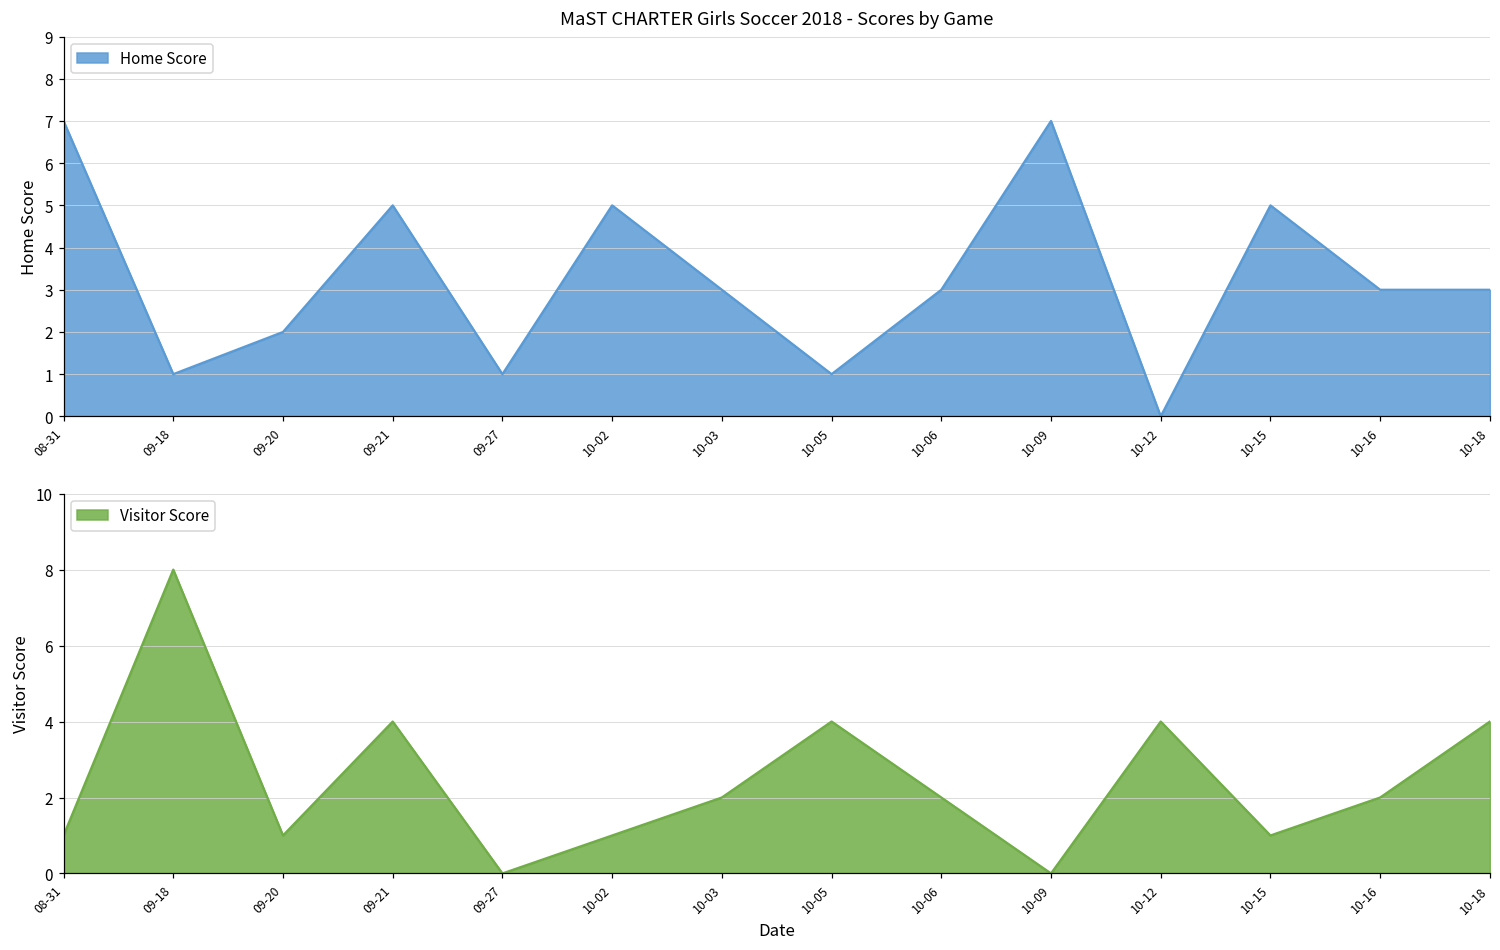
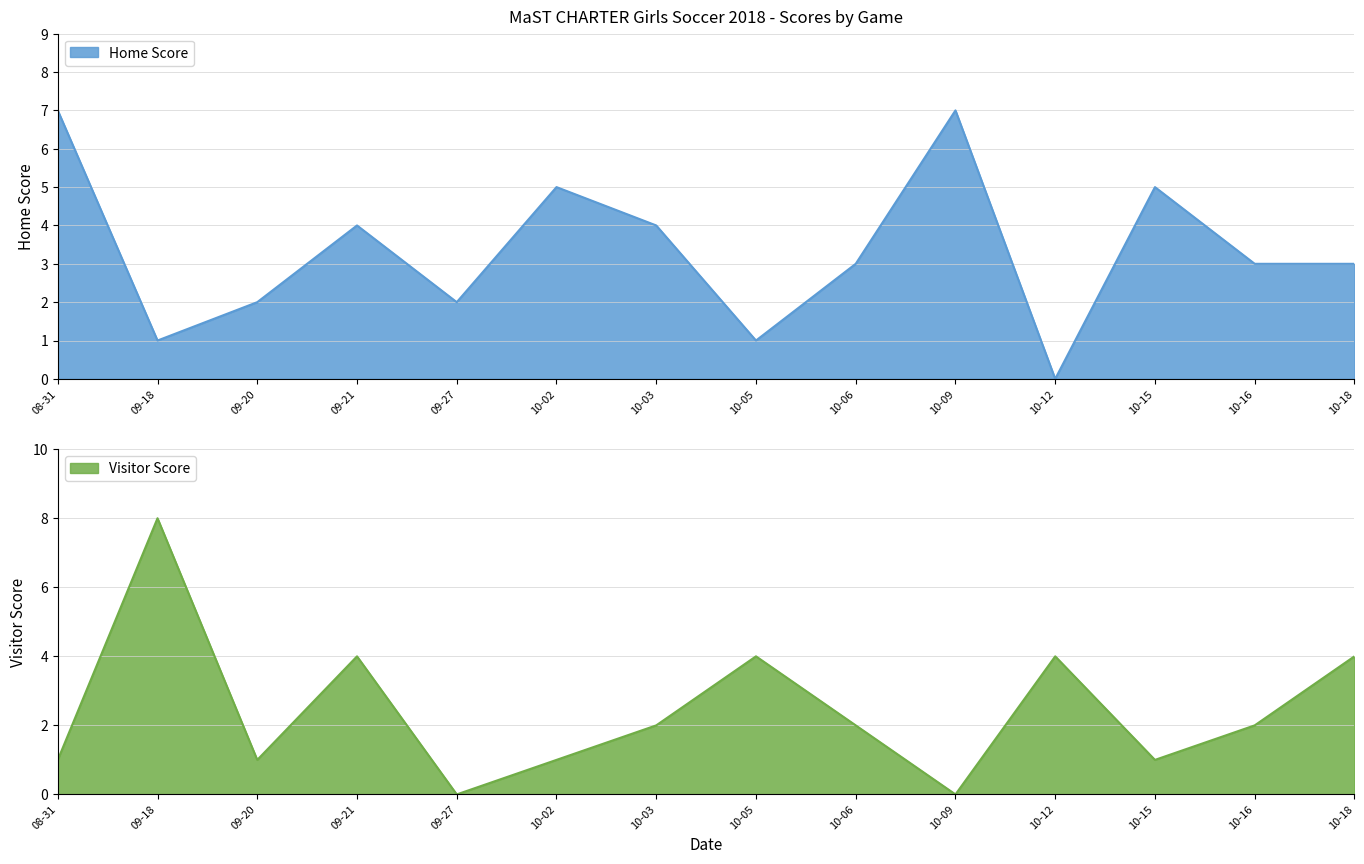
MaST CHARTER Girls Soccer 2018 - Scores by Game, 09-21: 5 -> 4
MaST CHARTER Girls Soccer 2018 - Scores by Game, 09-27: 1 -> 2
MaST CHARTER Girls Soccer 2018 - Scores by Game, 10-03: 3 -> 4
